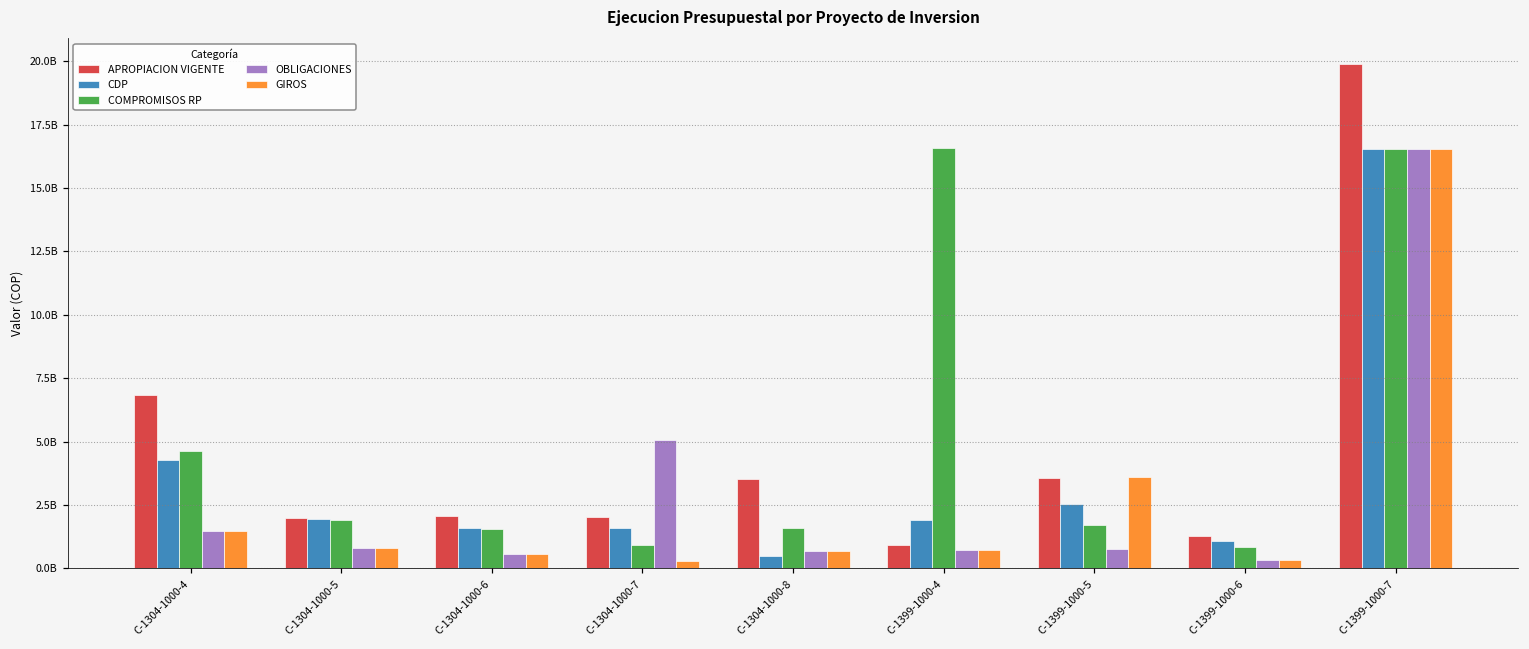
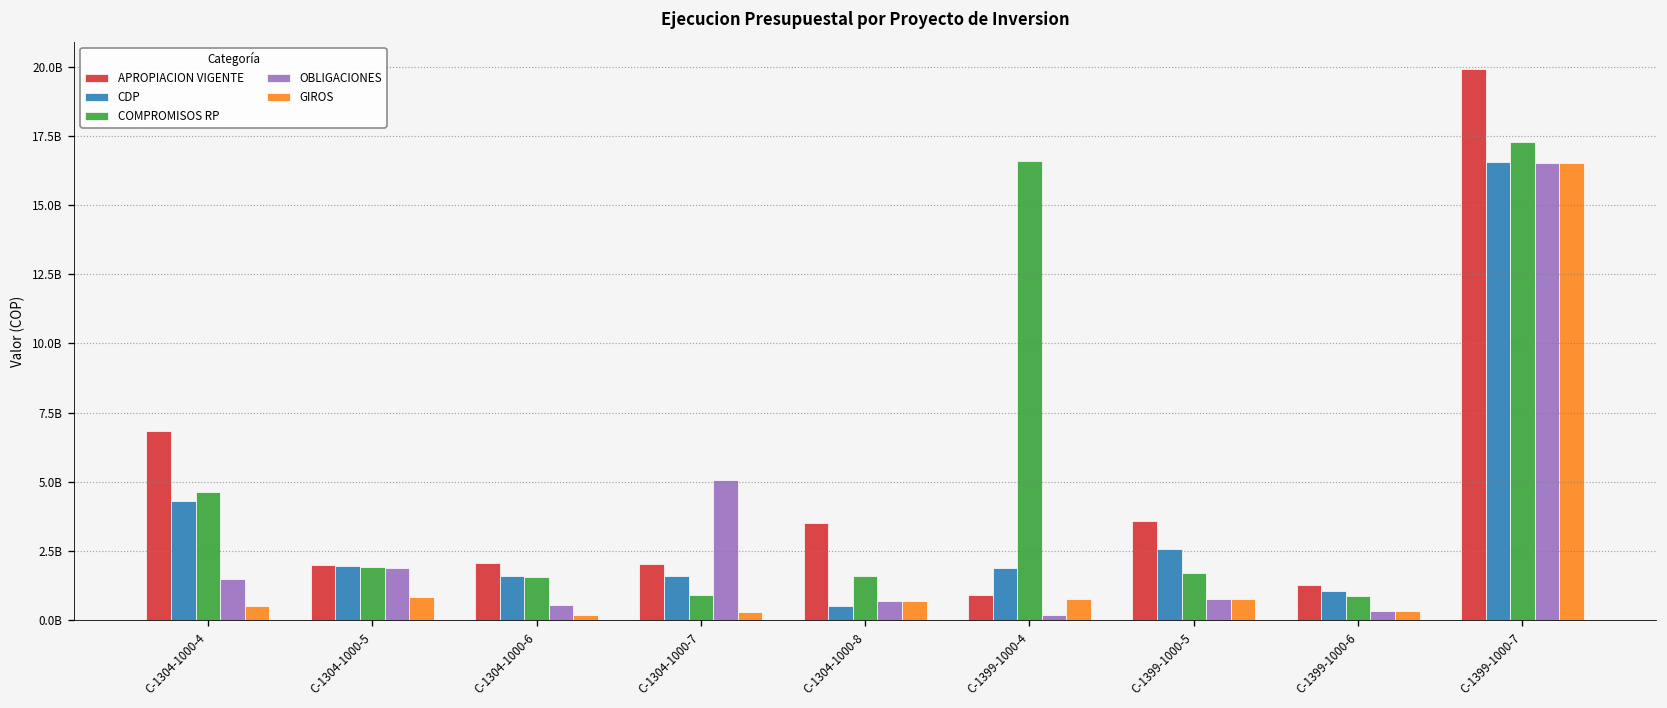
GIROS, C-1304-1000-4: 1500000000 -> 500000000
OBLIGACIONES, C-1304-1000-5: 800000000 -> 1900000000
GIROS, C-1304-1000-6: 600000000 -> 200000000
OBLIGACIONES, C-1399-1000-4: 700000000 -> 200000000
GIROS, C-1399-1000-5: 3600000000 -> 800000000
COMPROMISOS RP, C-1399-1000-7: 16500000000 -> 17300000000
